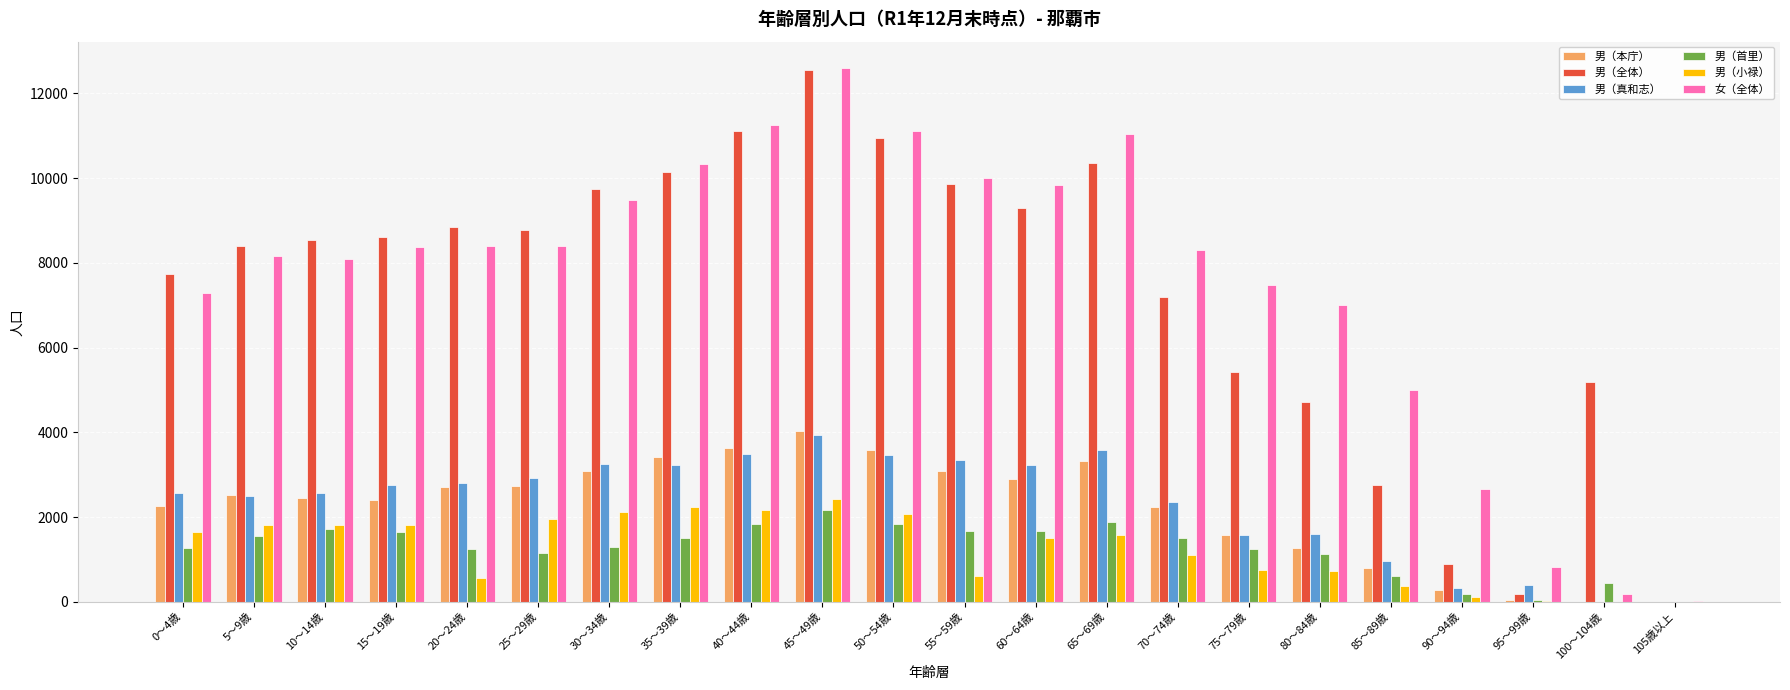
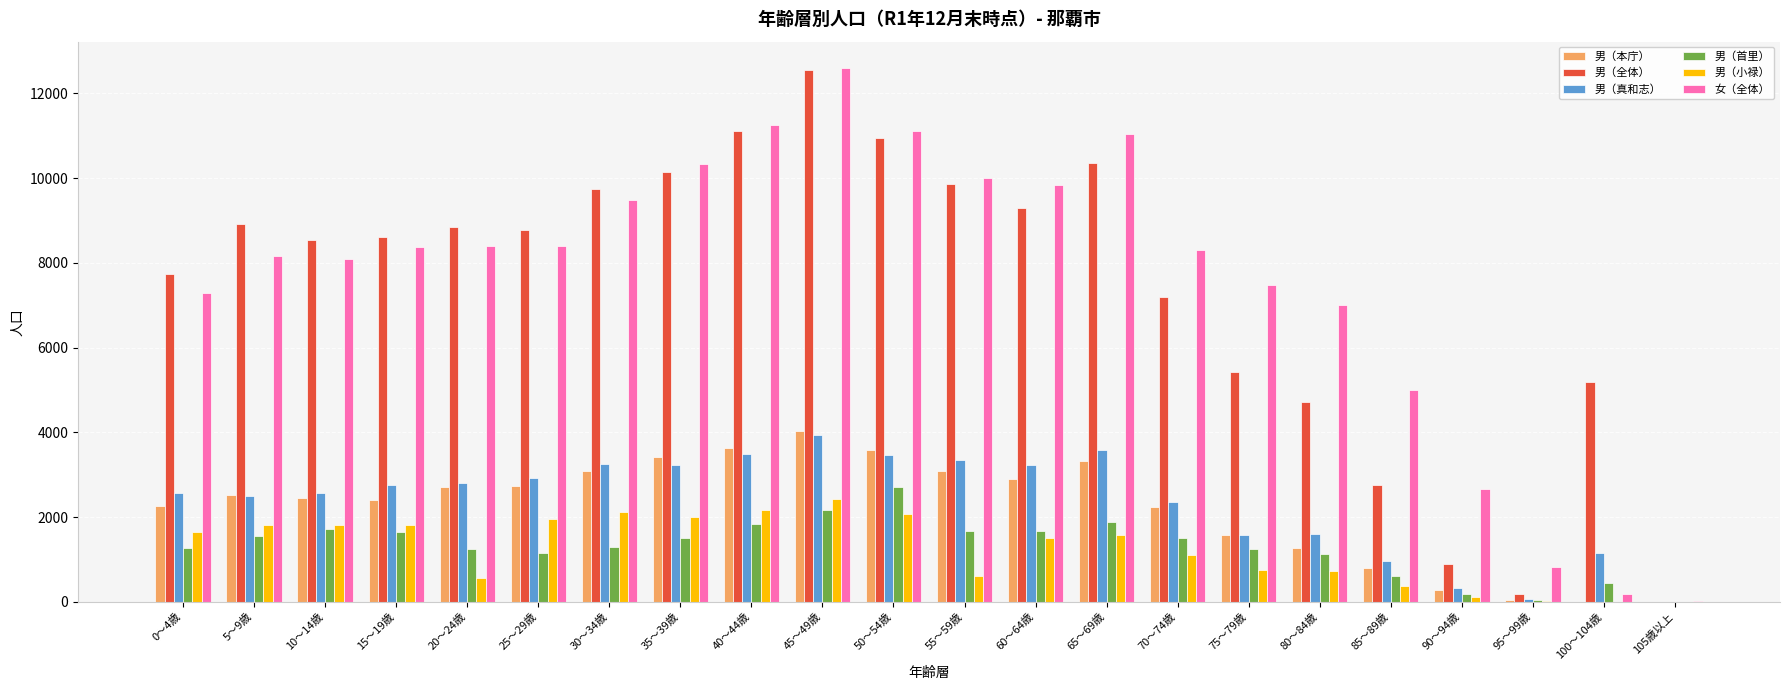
男（全体）, 5～9歳: 8400 -> 8900
男（小禄）, 35～39歳: 2200 -> 2000
男（首里）, 50～54歳: 1800 -> 2700
男（真和志）, 95～99歳: 400 -> 100
男（真和志）, 100～104歳: 0 -> 1100
